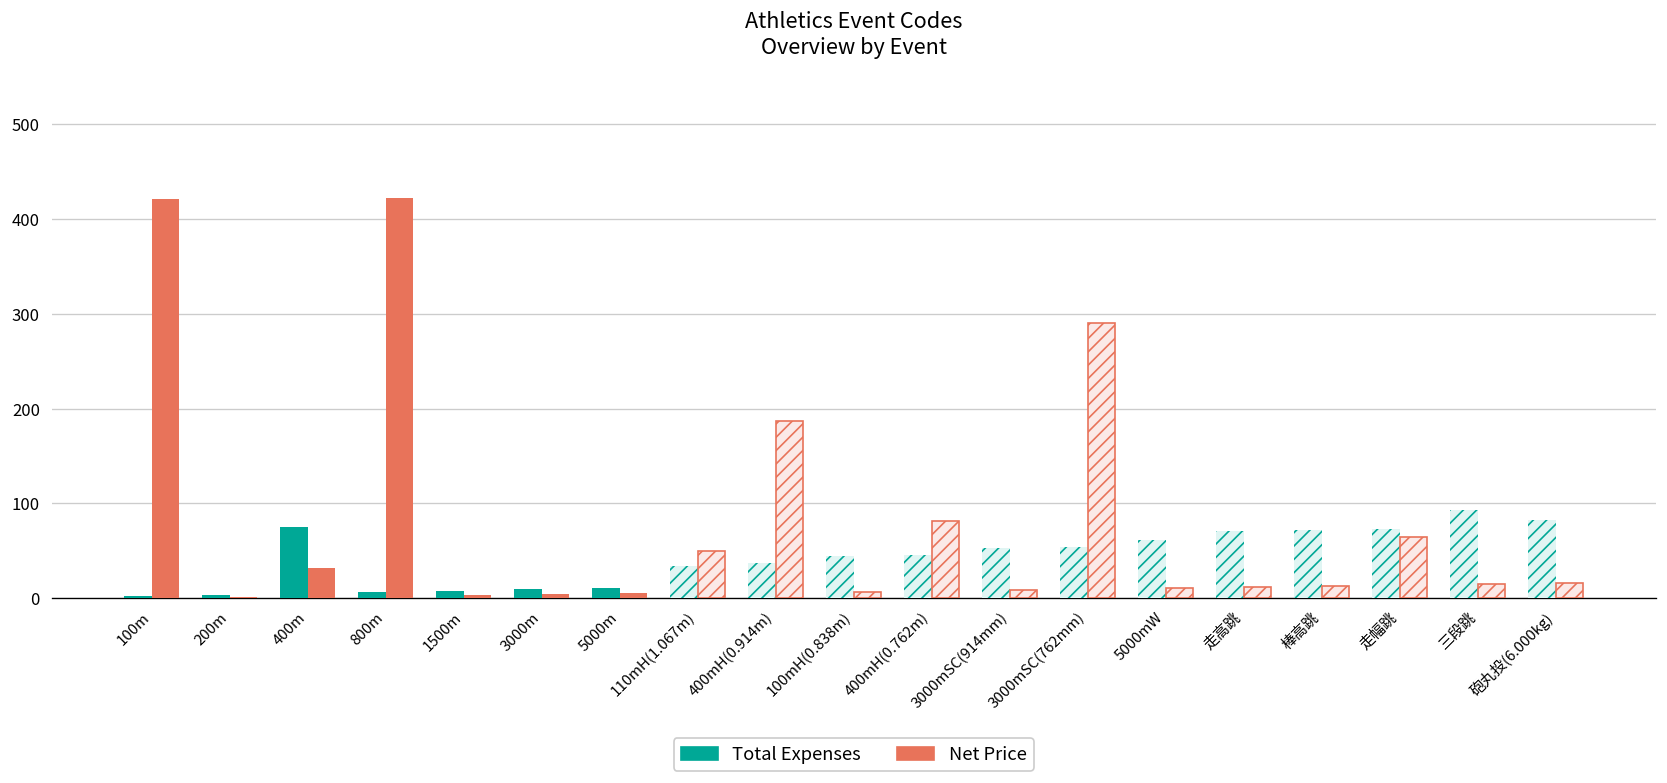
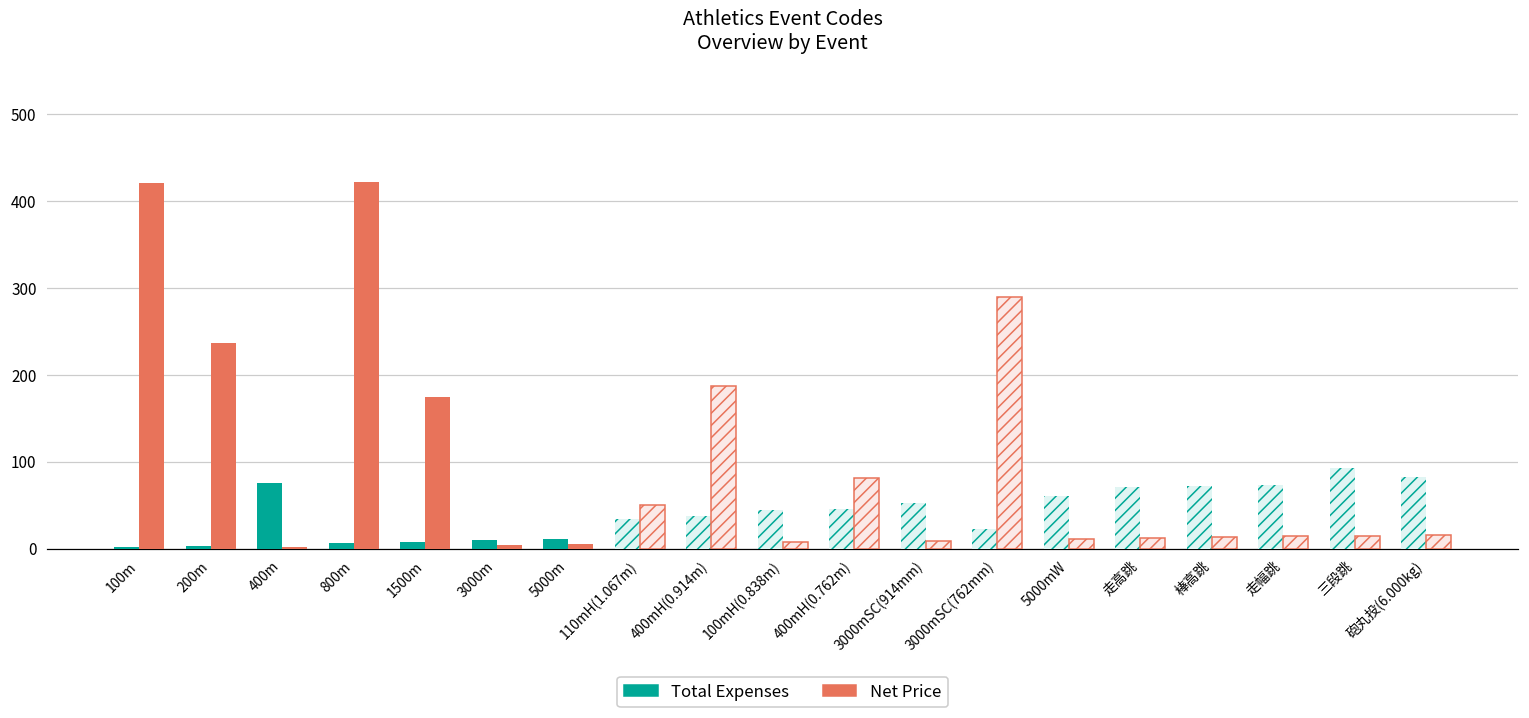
Net Price, 200m: 0 -> 240
Net Price, 400m: 30 -> 0
Net Price, 1500m: 0 -> 170
Total Expenses, 3000mSC(762mm): 50 -> 20
Net Price, 走幅跳: 70 -> 10
